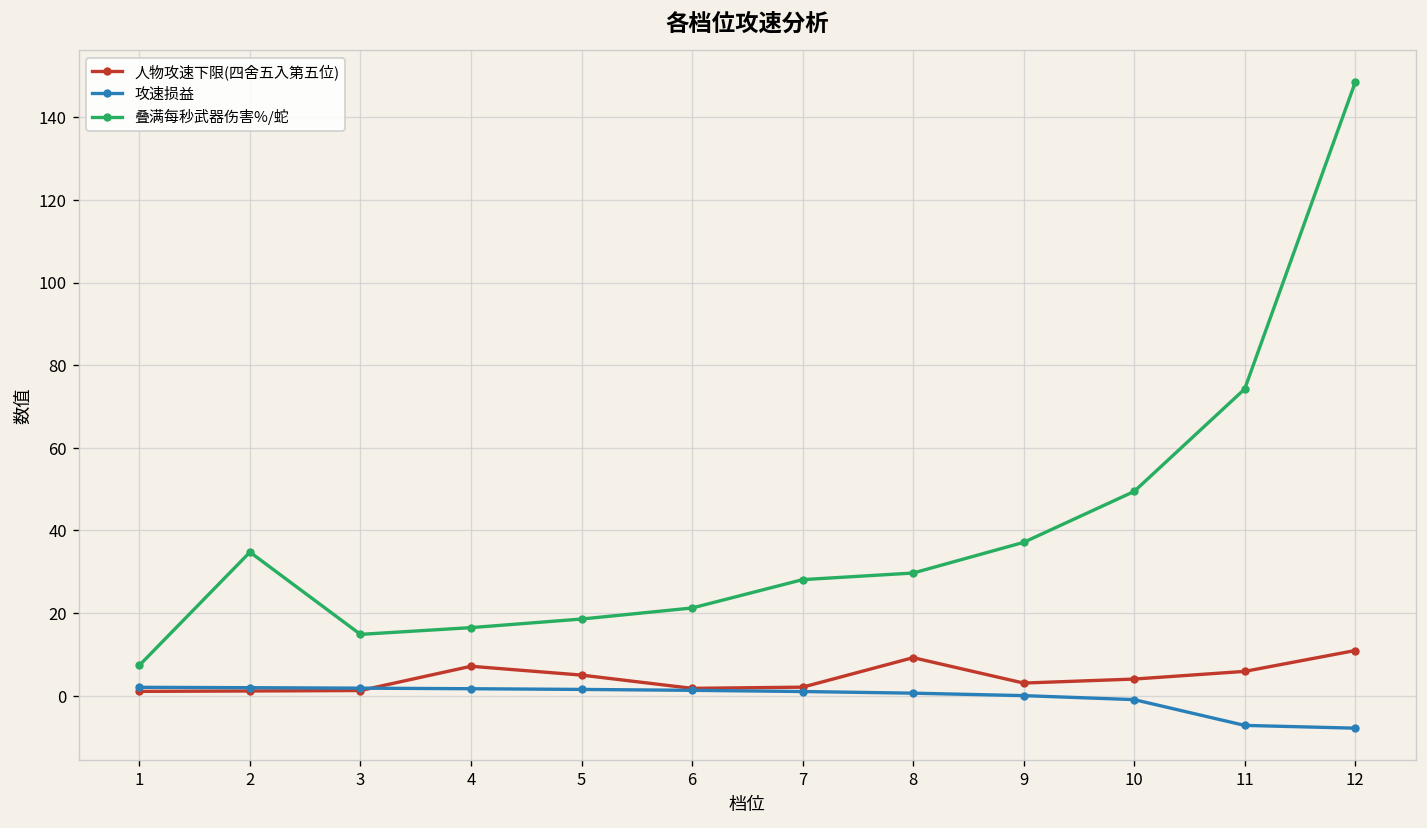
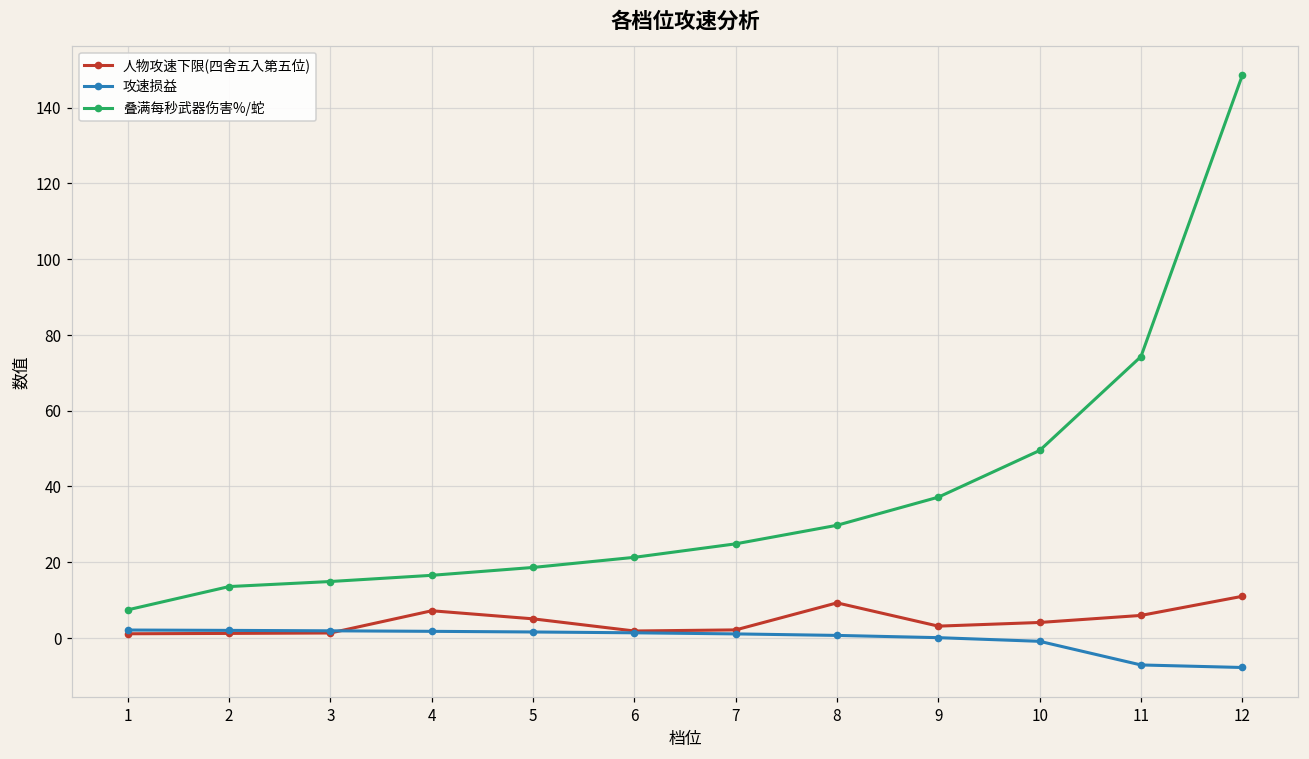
叠满每秒武器伤害%/蛇, 2: 35 -> 14
叠满每秒武器伤害%/蛇, 7: 28 -> 25
